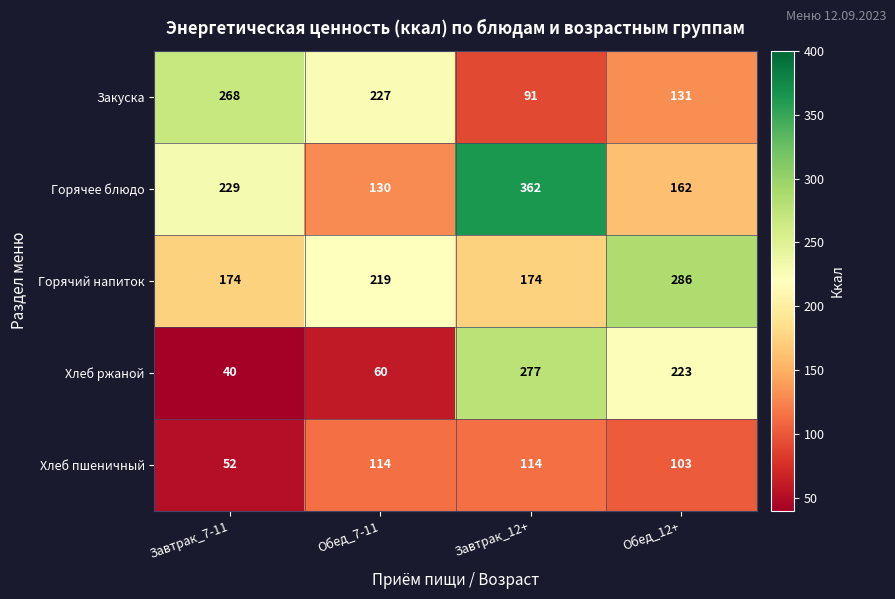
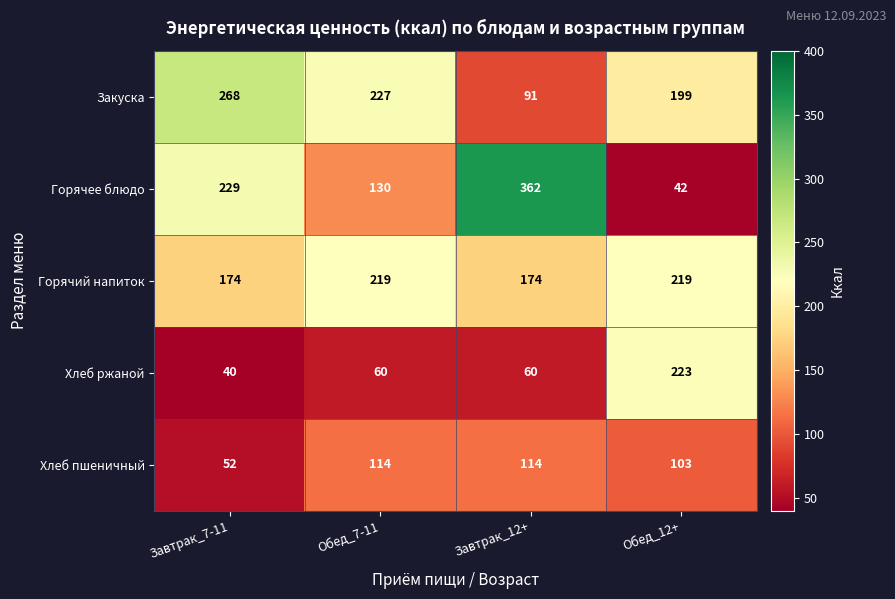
Закуска, Обед_12+: 131 -> 199
Горячее блюдо, Обед_12+: 162 -> 42
Горячий напиток, Обед_12+: 286 -> 219
Хлеб ржаной, Завтрак_12+: 277 -> 60
